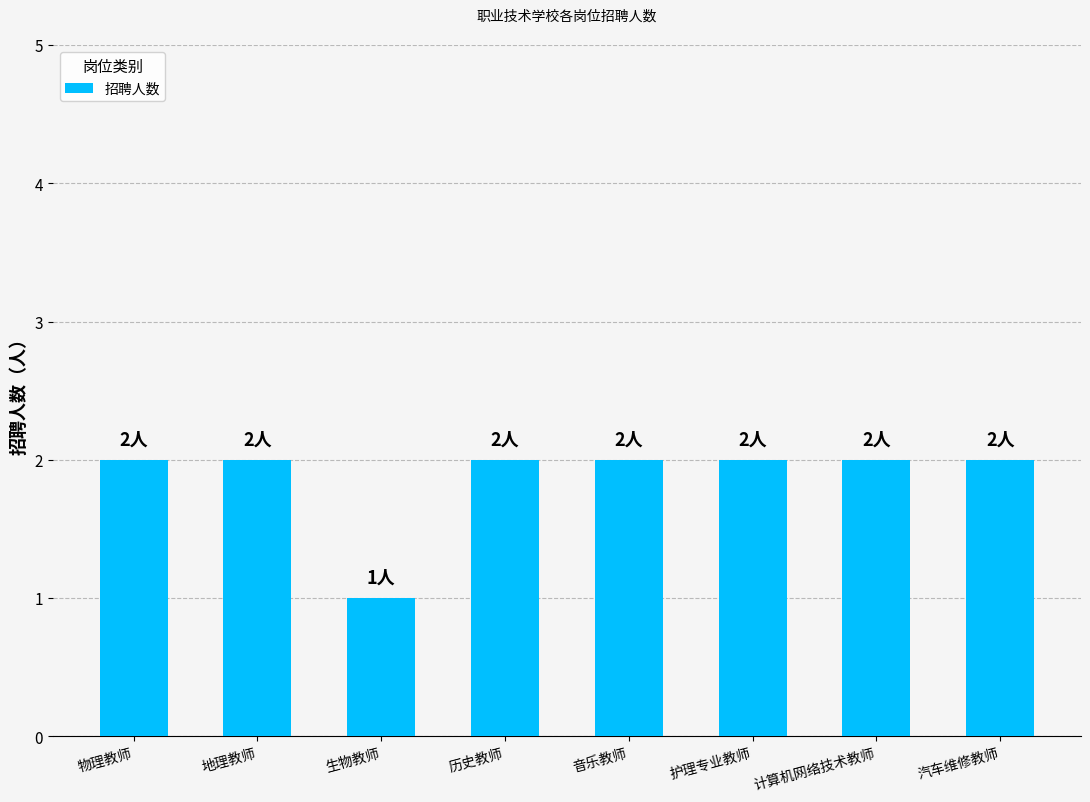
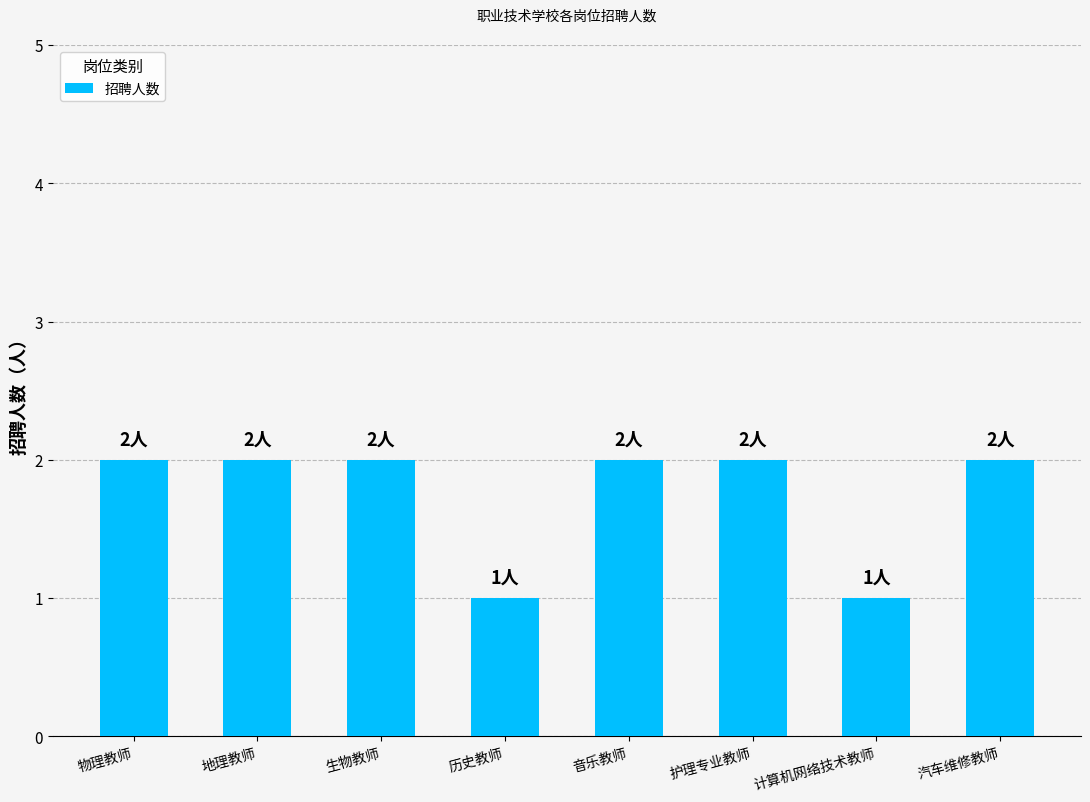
生物教师: 1人 -> 2人
历史教师: 2人 -> 1人
计算机网络技术教师: 2人 -> 1人
